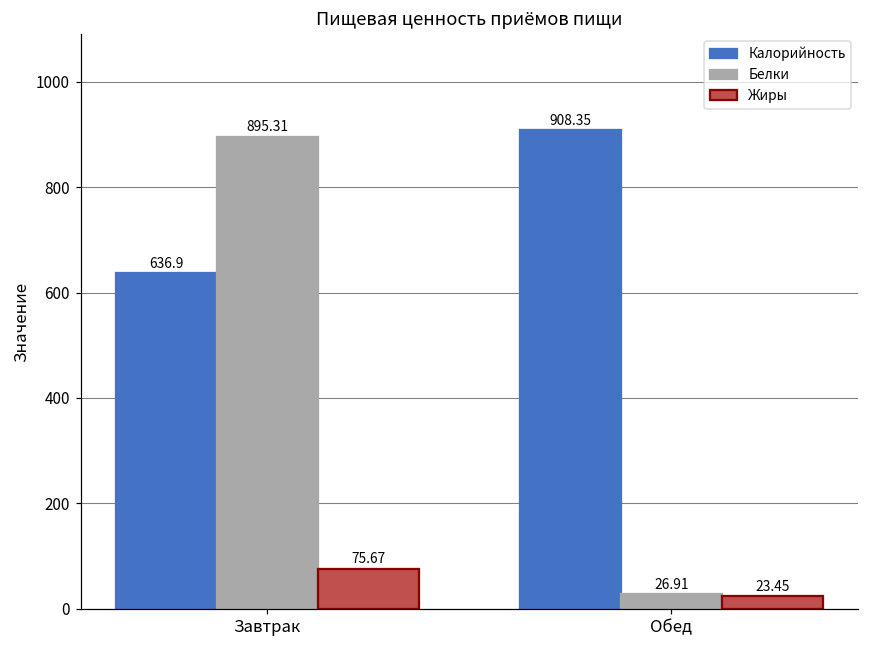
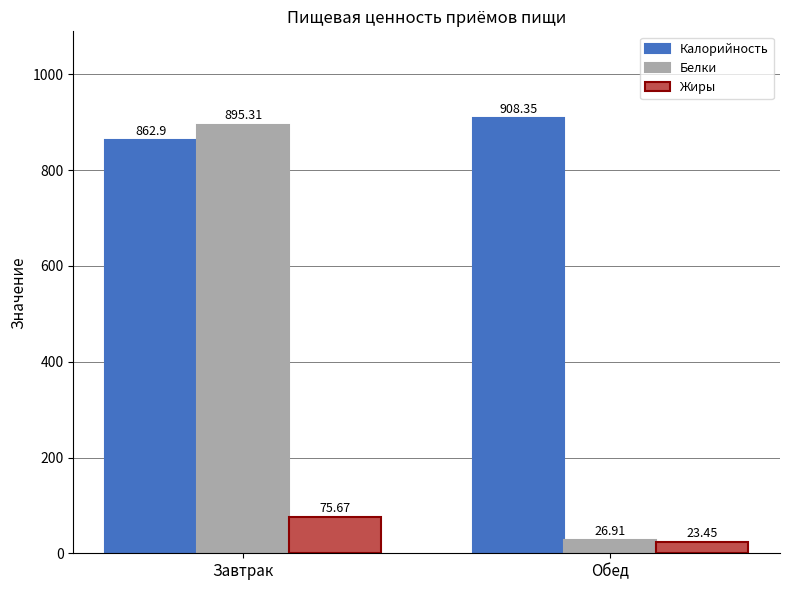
Калорийность, Завтрак: 636.9 -> 862.9
